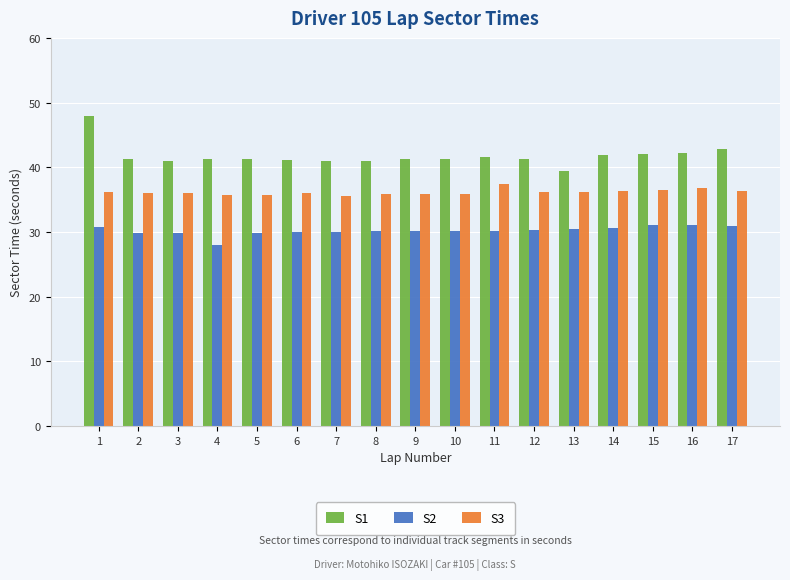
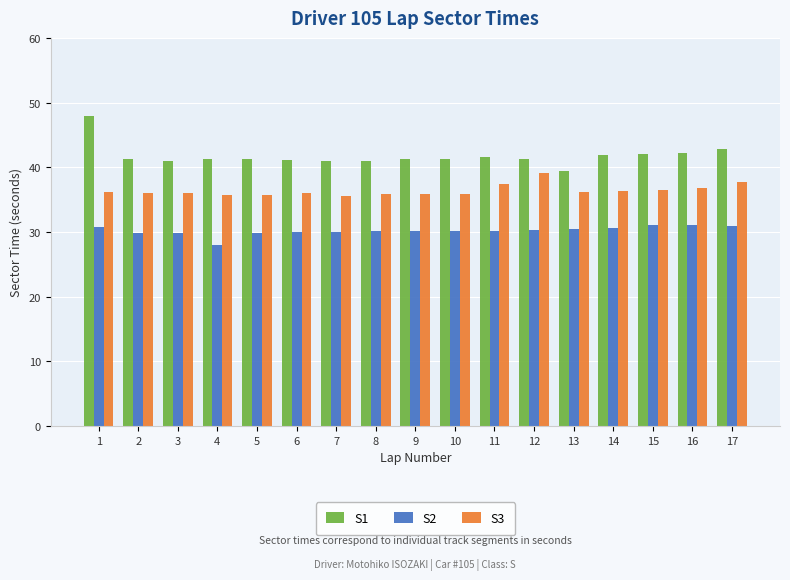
S3, 12: 36 -> 39
S3, 17: 36 -> 38
